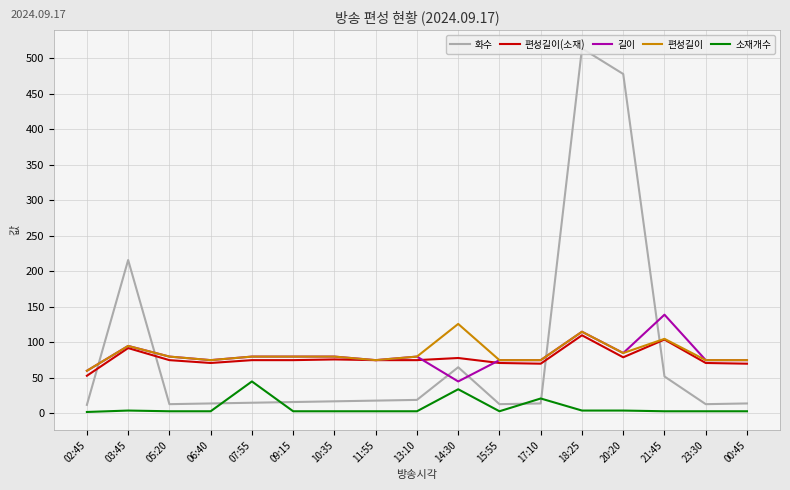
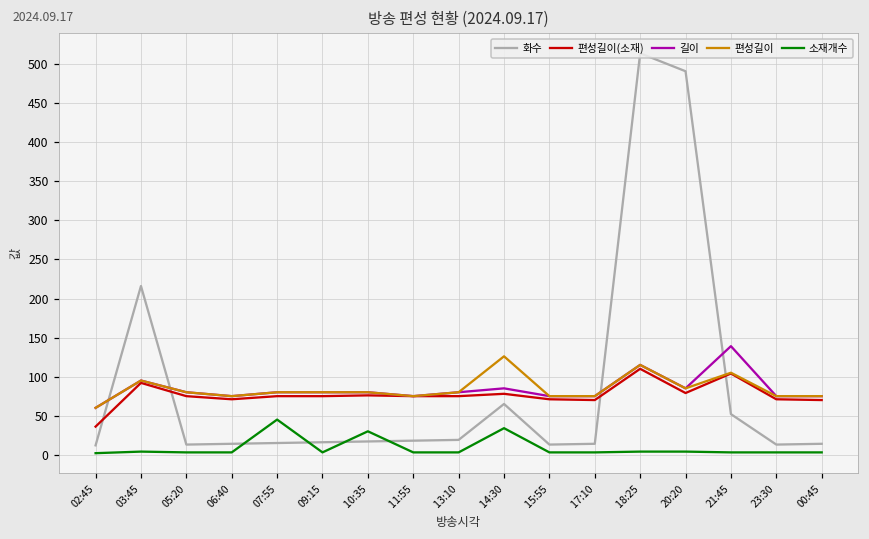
편성길이(소재), 02:45: 50 -> 40
소재개수, 10:35: 0 -> 30
길이, 14:30: 50 -> 90
소재개수, 17:10: 20 -> 0
화수, 20:20: 480 -> 490
